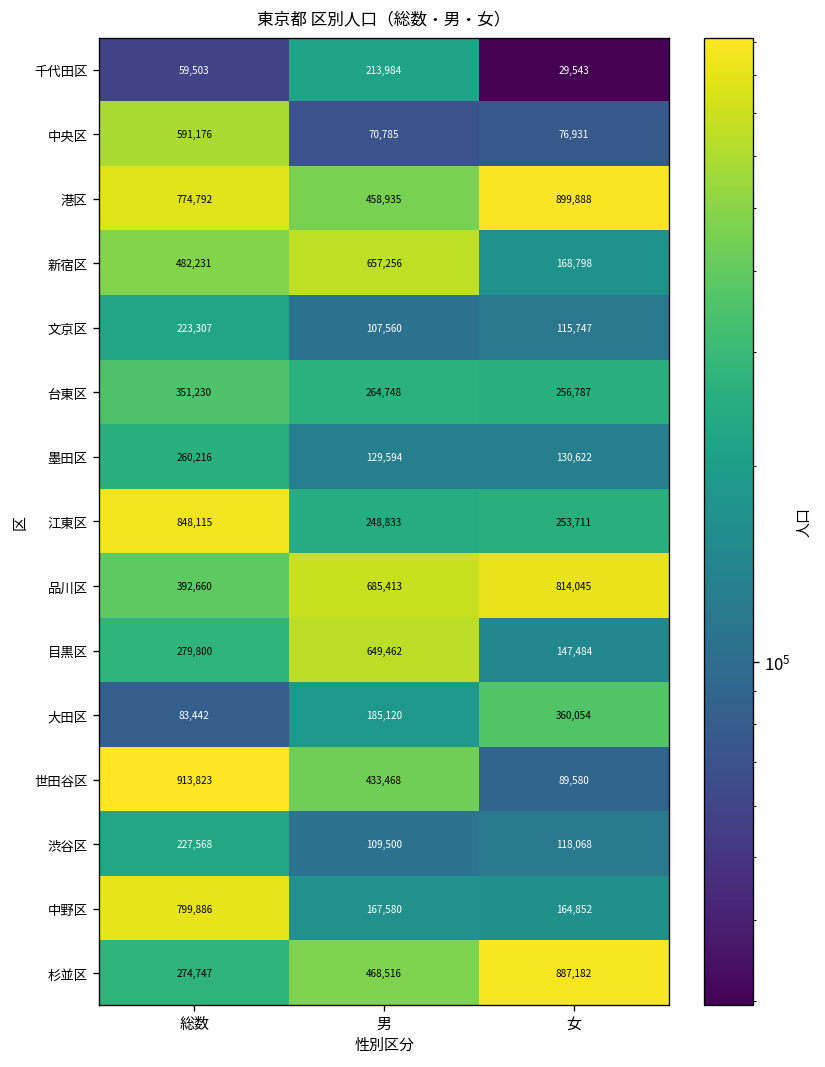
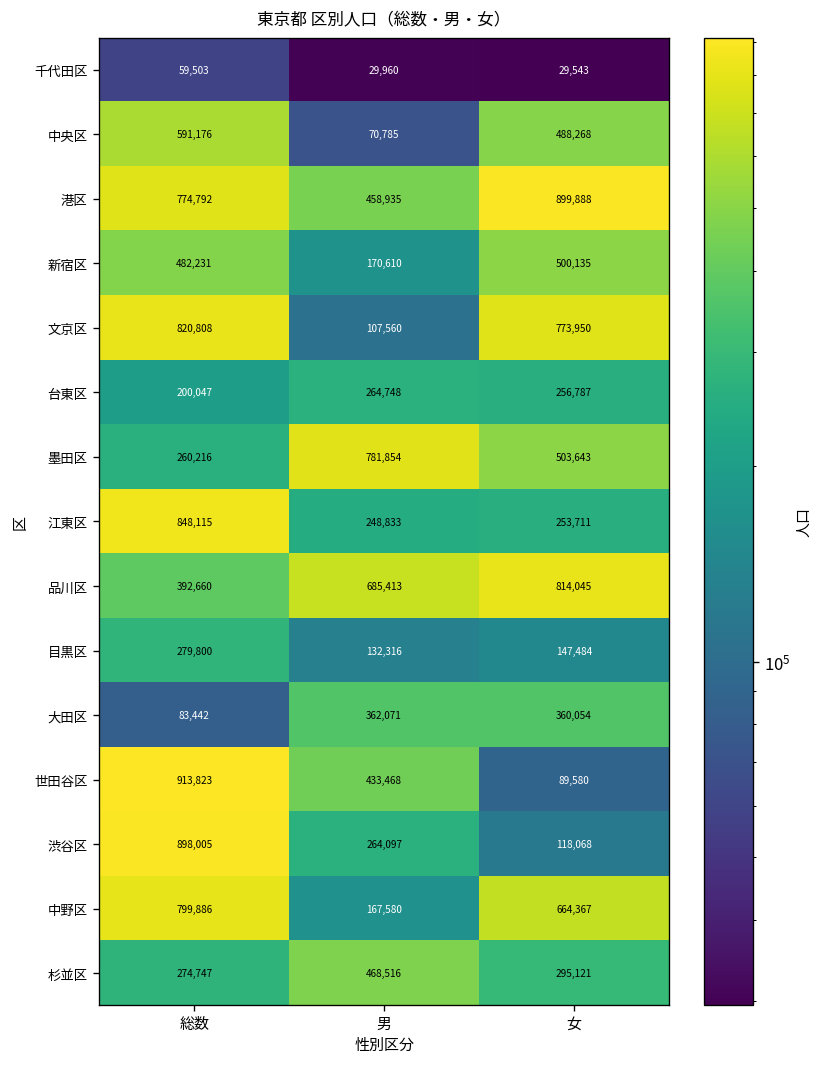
千代田区, 男: 213,984 -> 29,960
中央区, 女: 76,931 -> 488,268
新宿区, 男: 657,256 -> 170,610
新宿区, 女: 168,798 -> 500,135
文京区, 総数: 223,307 -> 820,808
文京区, 女: 115,747 -> 773,950
台東区, 総数: 351,230 -> 200,047
墨田区, 男: 129,594 -> 781,854
墨田区, 女: 130,622 -> 503,643
目黒区, 男: 649,462 -> 132,316
大田区, 男: 185,120 -> 362,071
渋谷区, 総数: 227,568 -> 898,005
渋谷区, 男: 109,500 -> 264,097
中野区, 女: 164,852 -> 664,367
杉並区, 女: 887,182 -> 295,121
